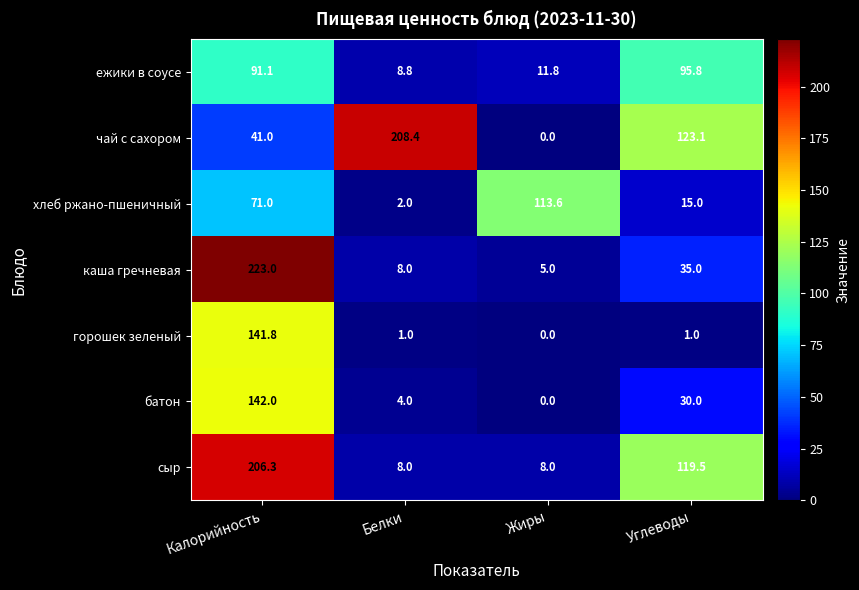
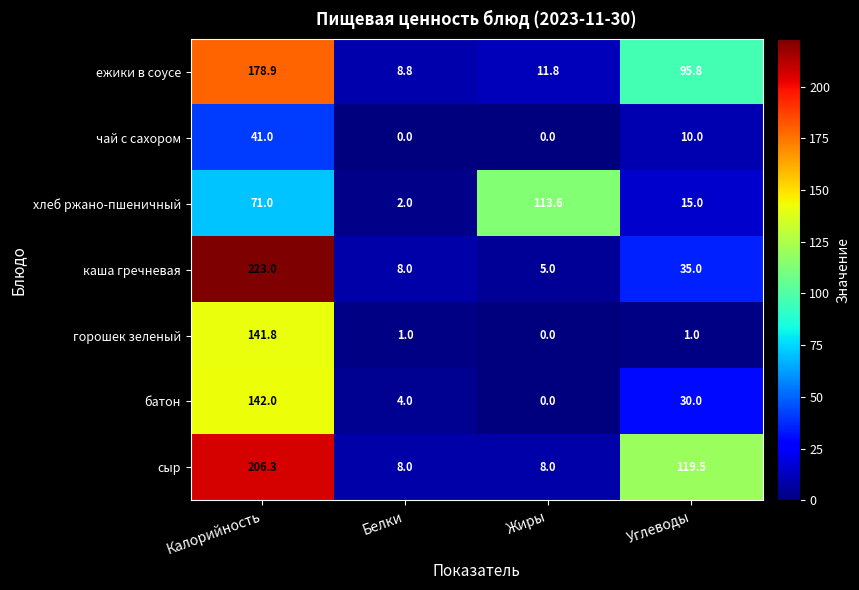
ежики в соусе, Калорийность: 91.1 -> 178.9
чай с сахором, Белки: 208.4 -> 0.0
чай с сахором, Углеводы: 123.1 -> 10.0
